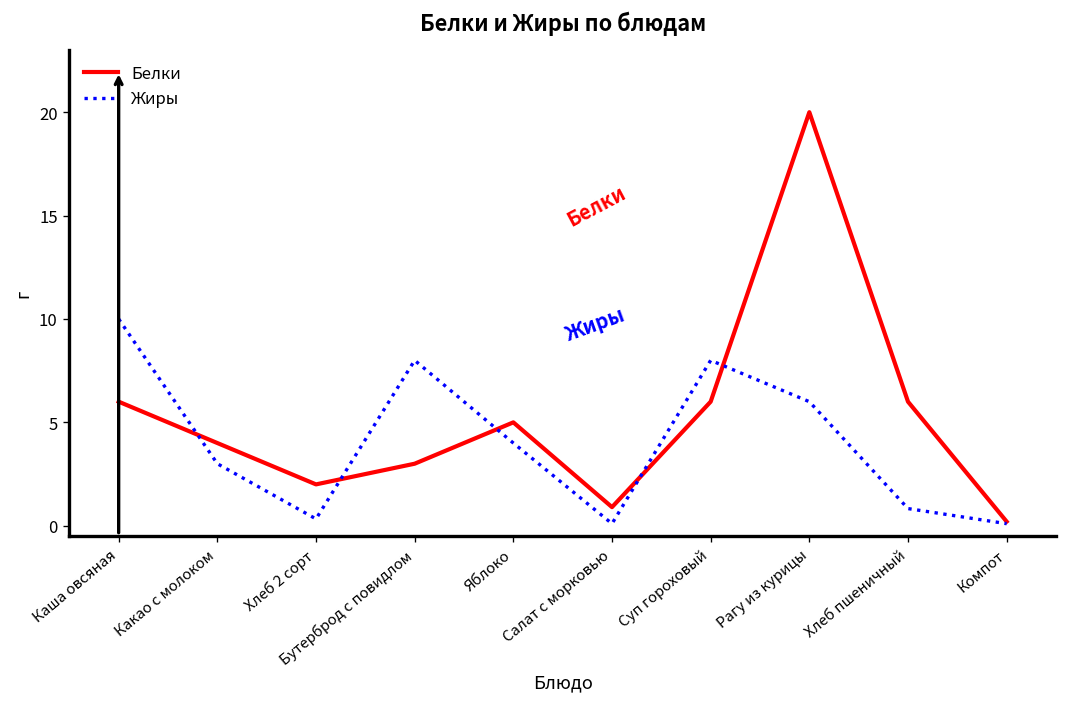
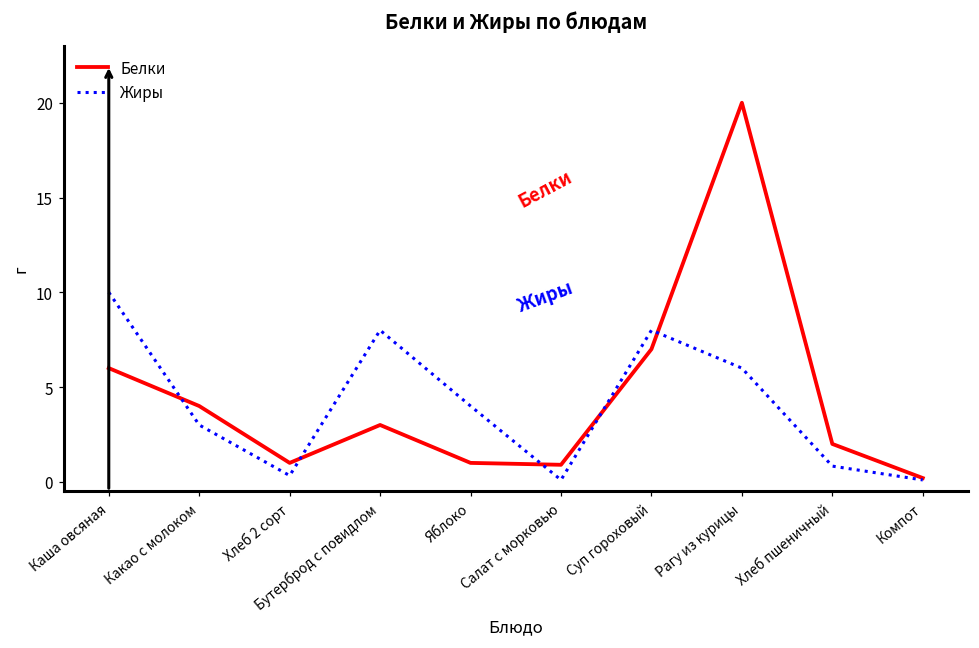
Белки, Хлеб 2 сорт: 2 -> 1
Белки, Яблоко: 5 -> 1
Белки, Суп гороховый: 6 -> 7
Белки, Хлеб пшеничный: 6 -> 2
